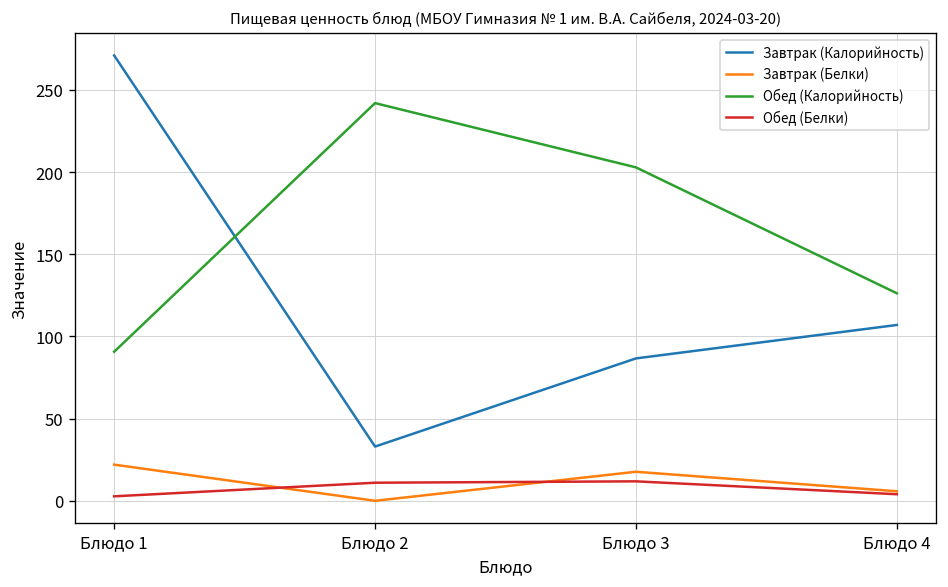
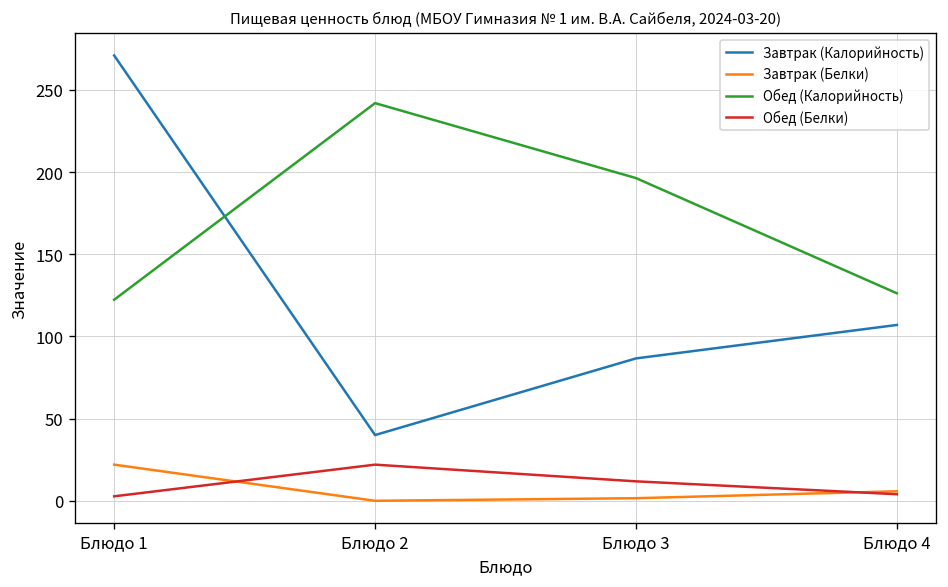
Обед (Калорийность), Блюдо 1: 91 -> 122
Завтрак (Калорийность), Блюдо 2: 33 -> 40
Обед (Белки), Блюдо 2: 11 -> 22
Завтрак (Белки), Блюдо 3: 18 -> 2
Обед (Калорийность), Блюдо 3: 203 -> 196
